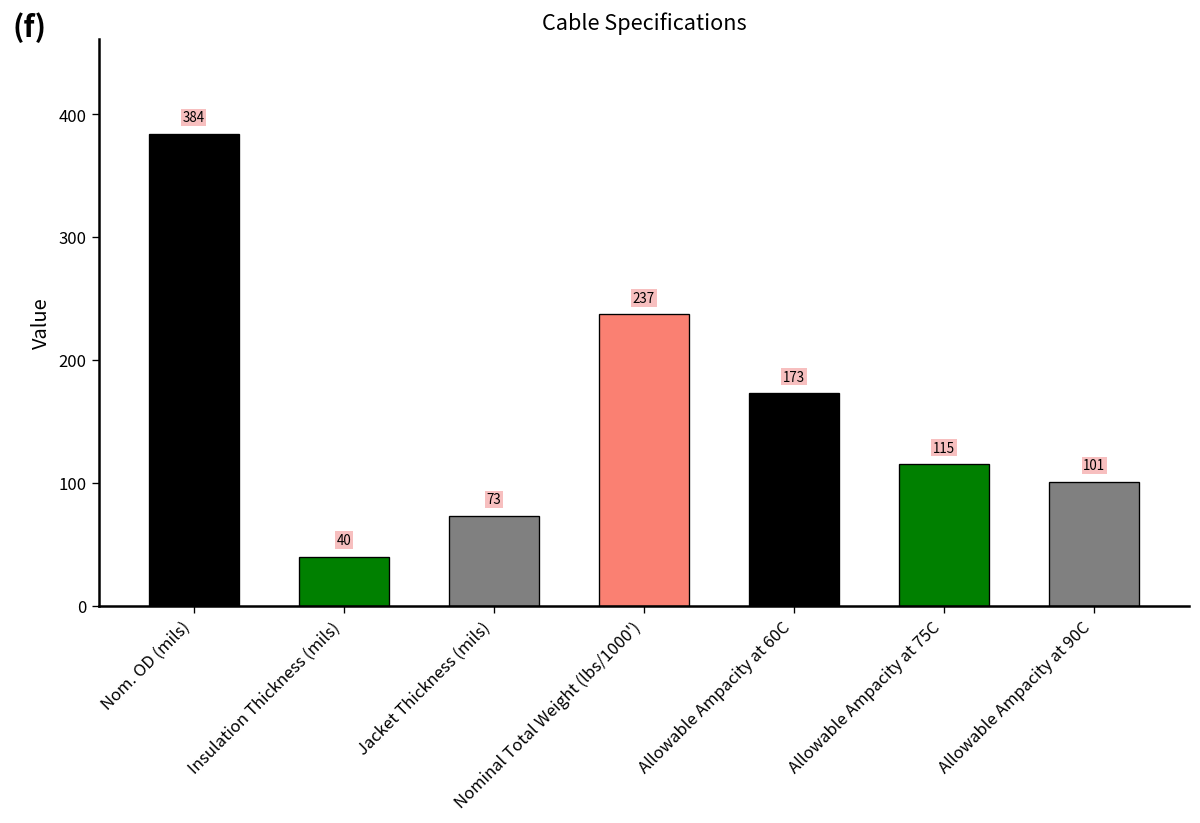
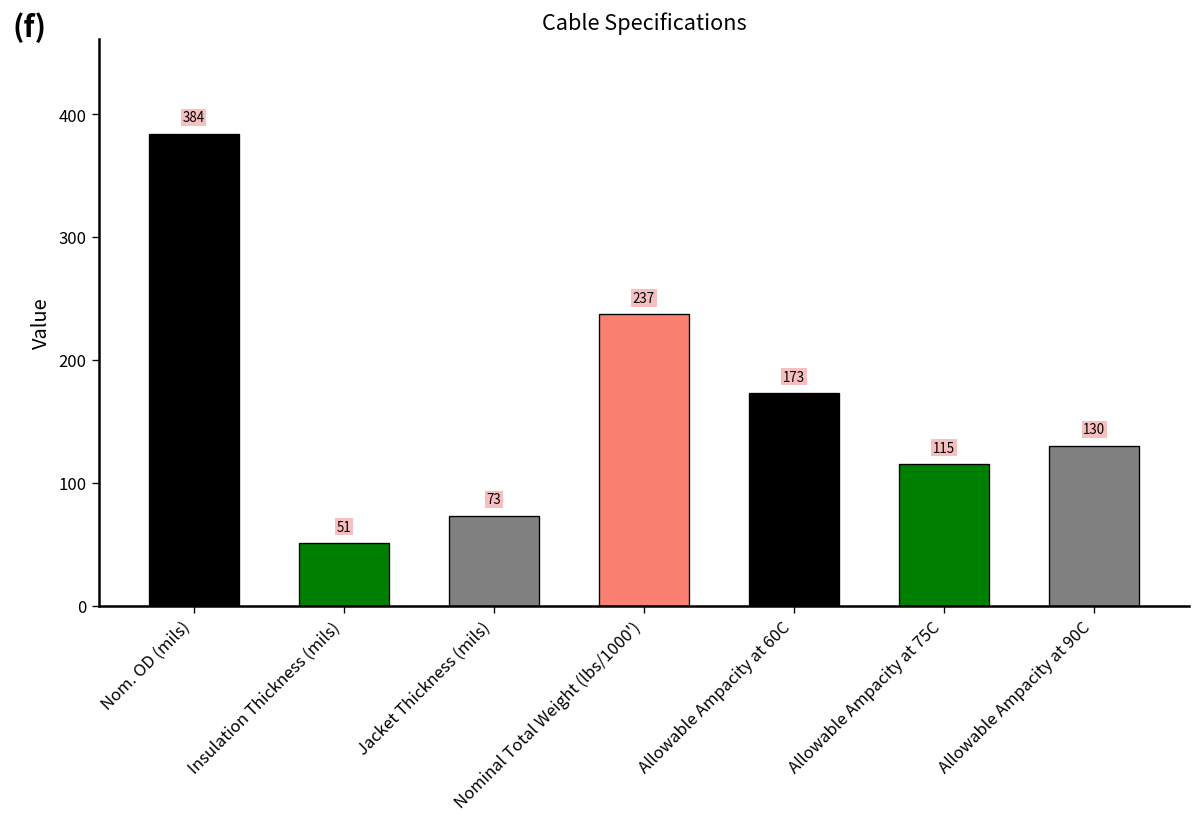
Insulation Thickness (mils): 40 -> 51
Allowable Ampacity at 90C: 101 -> 130
